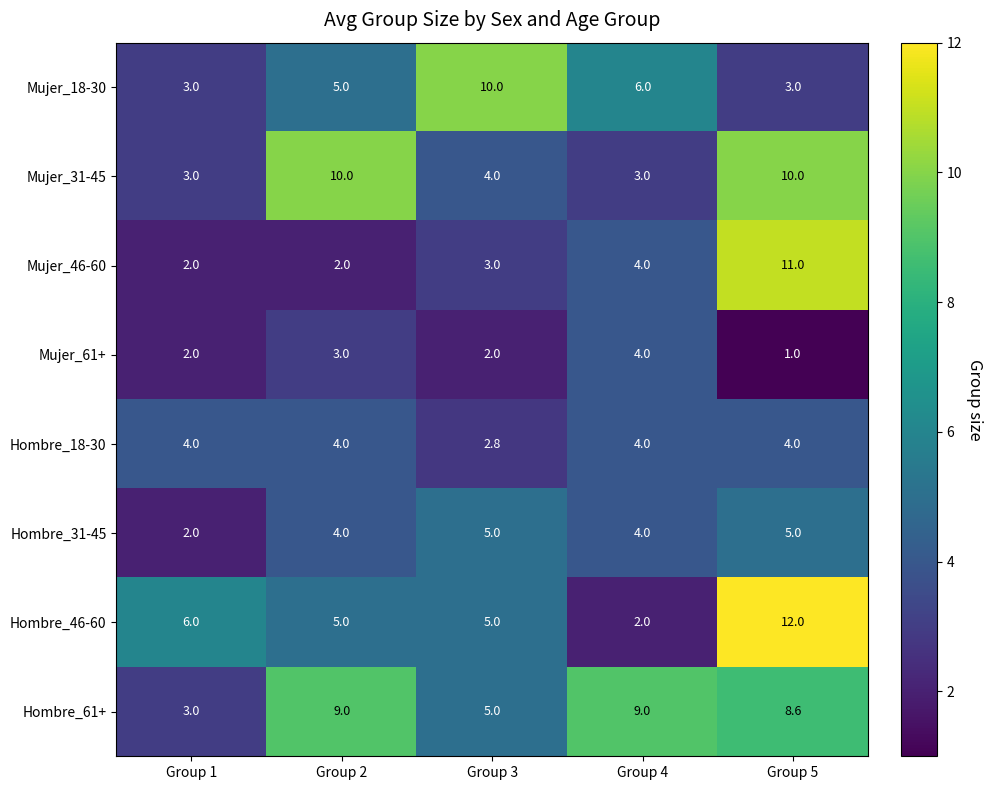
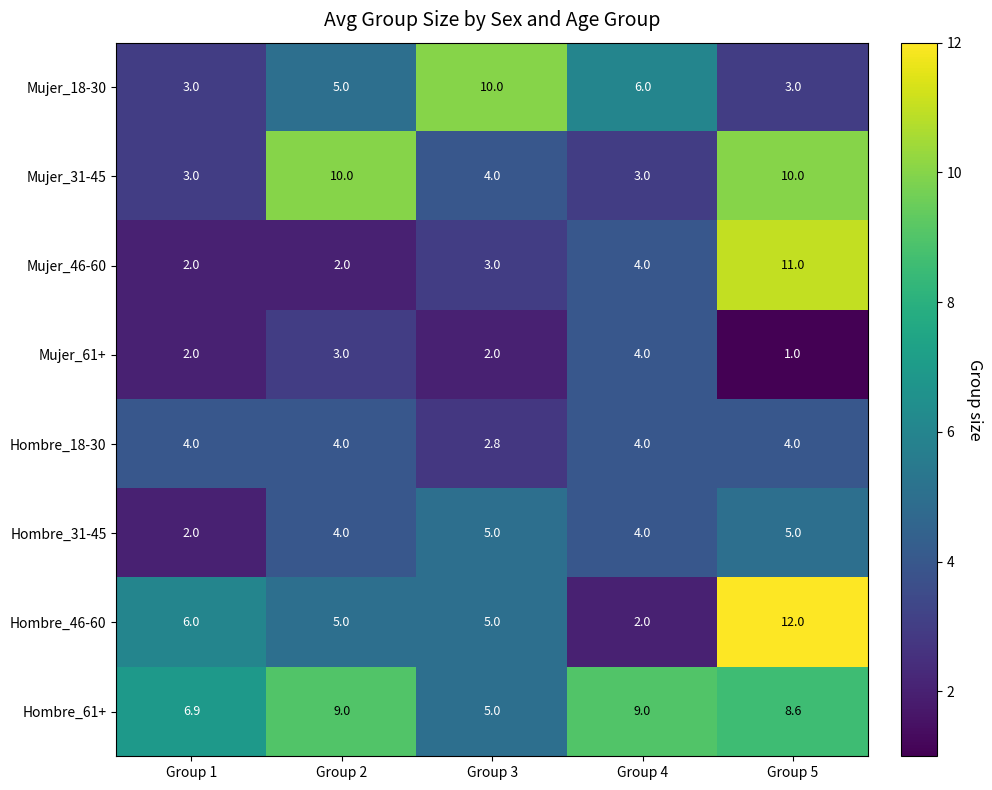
Hombre_61+, Group 1: 3.0 -> 6.9
